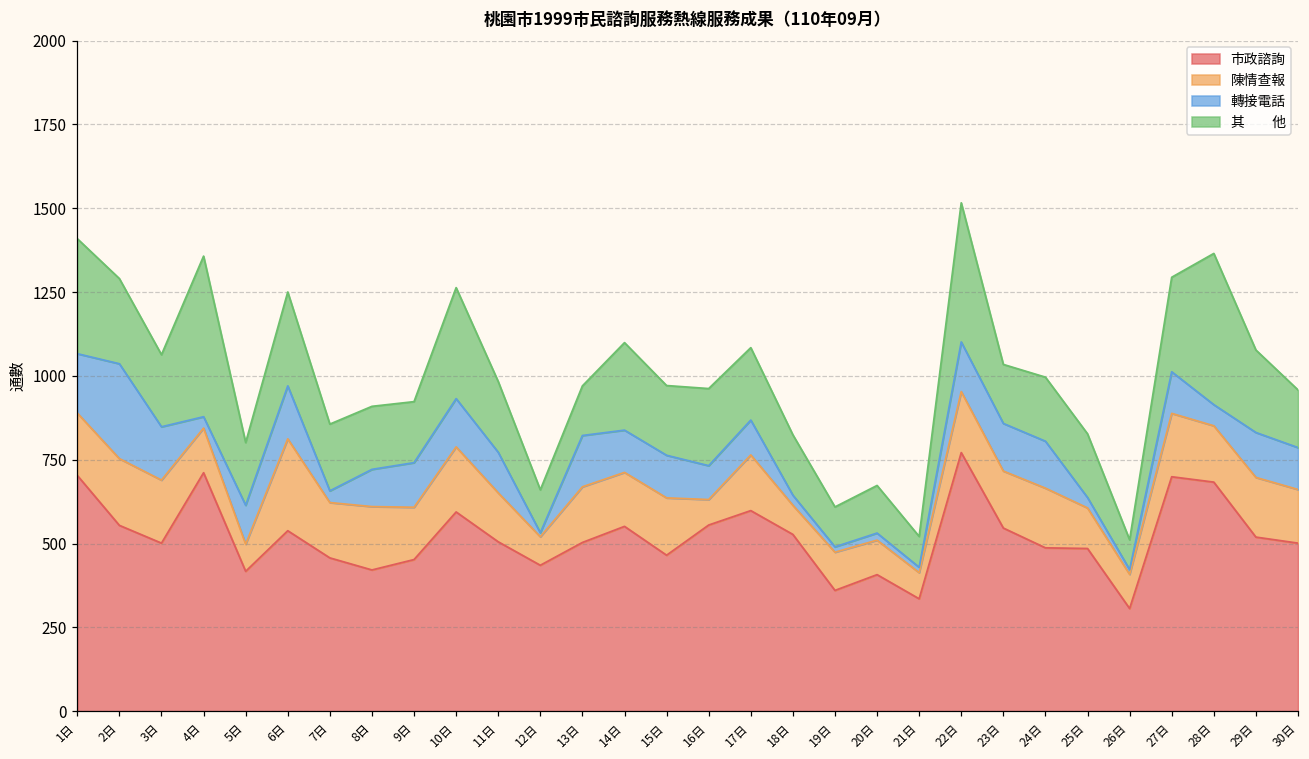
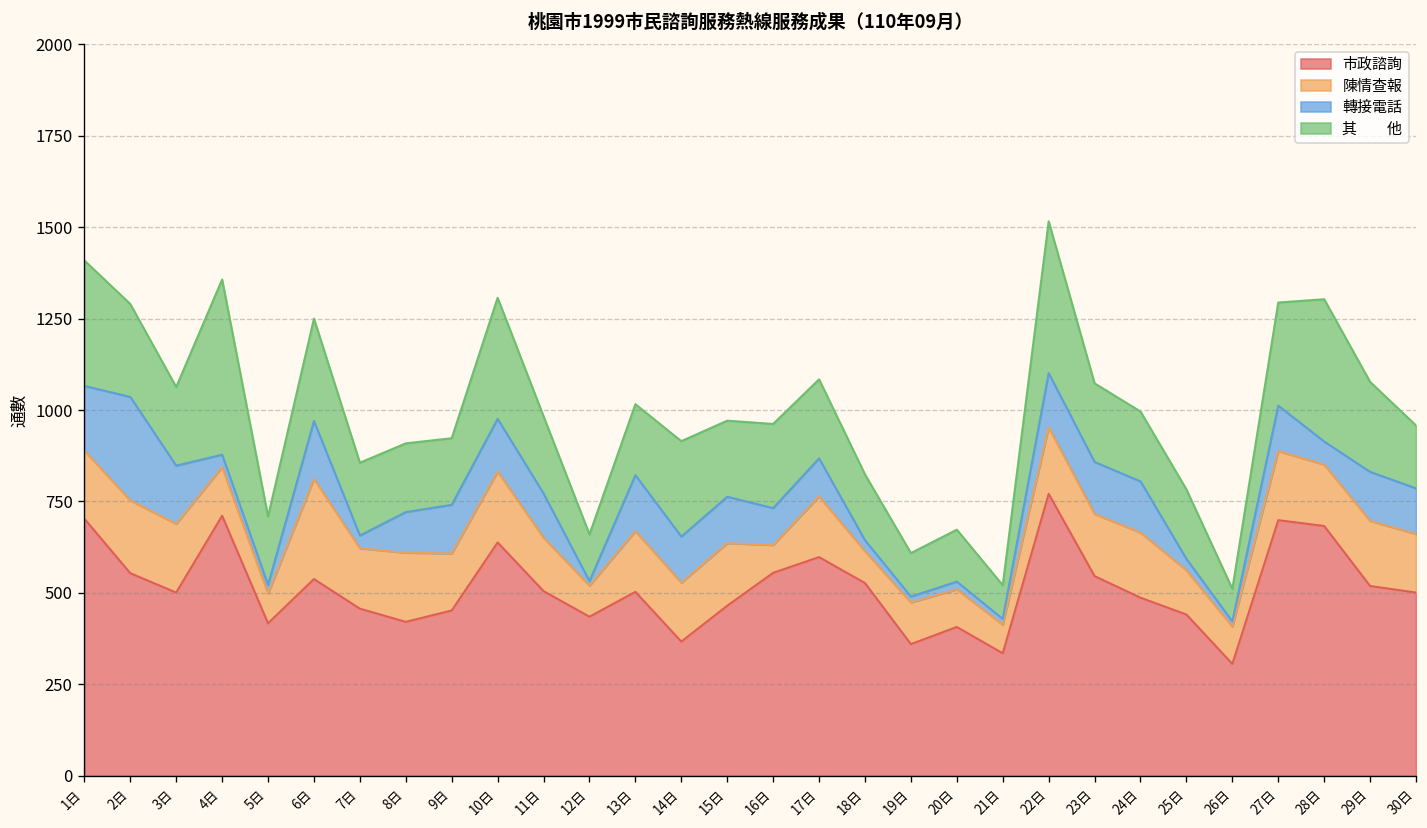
轉接電話, 5日: 120 -> 20
市政諮詢, 10日: 590 -> 640
其 他, 13日: 150 -> 190
市政諮詢, 14日: 550 -> 370
其 他, 23日: 180 -> 220
市政諮詢, 25日: 490 -> 440
其 他, 28日: 450 -> 390
